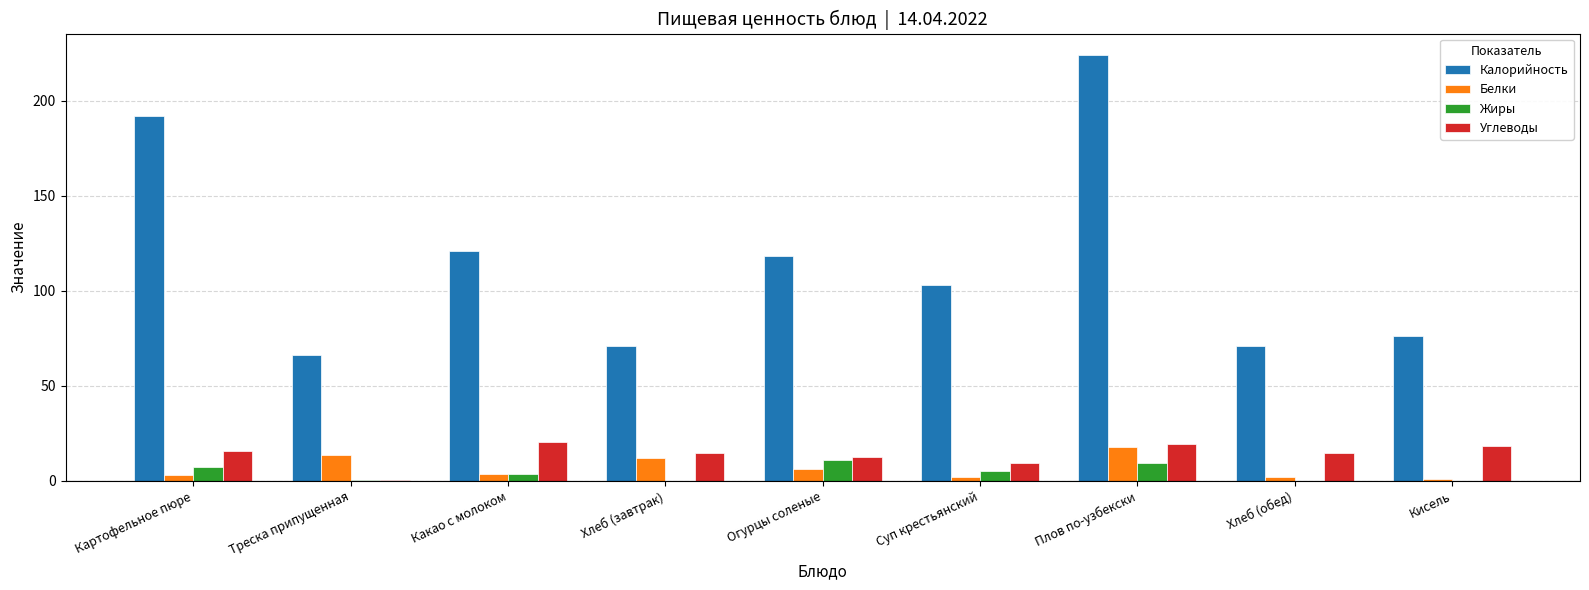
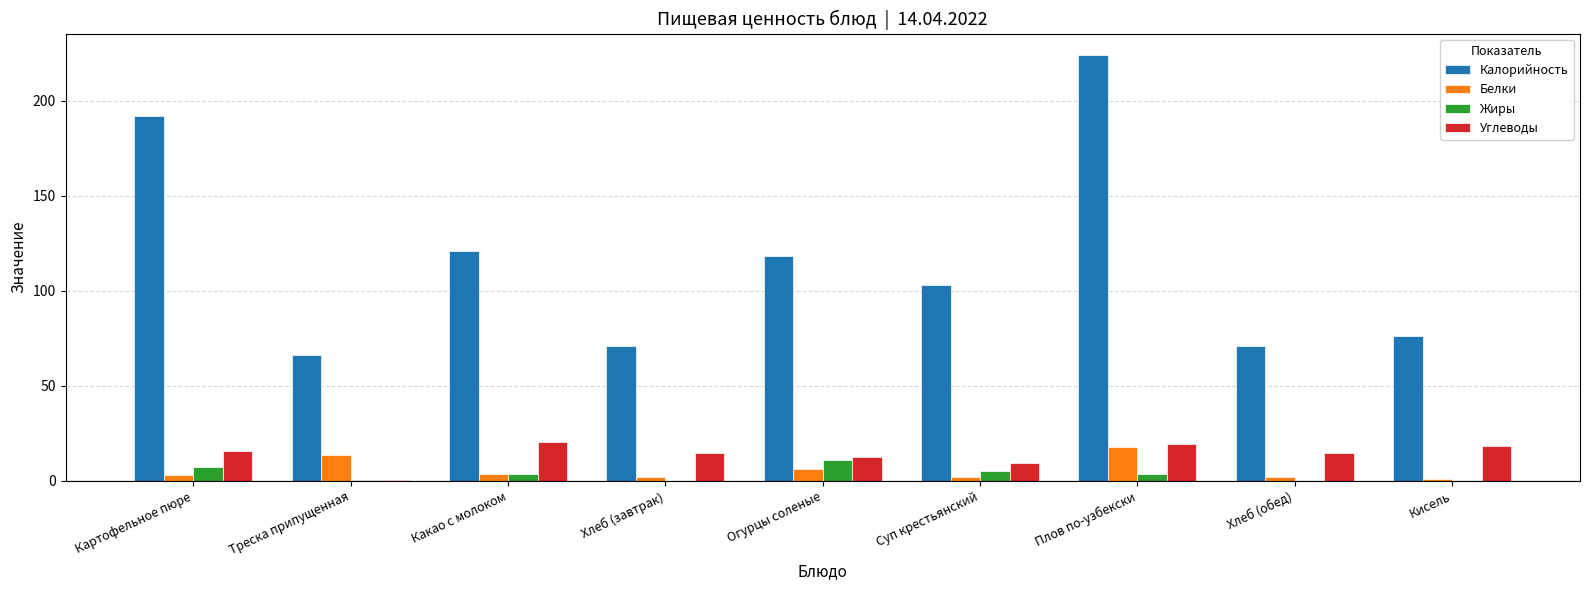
Белки, Хлеб (завтрак): 12 -> 2
Жиры, Плов по-узбекски: 10 -> 3
